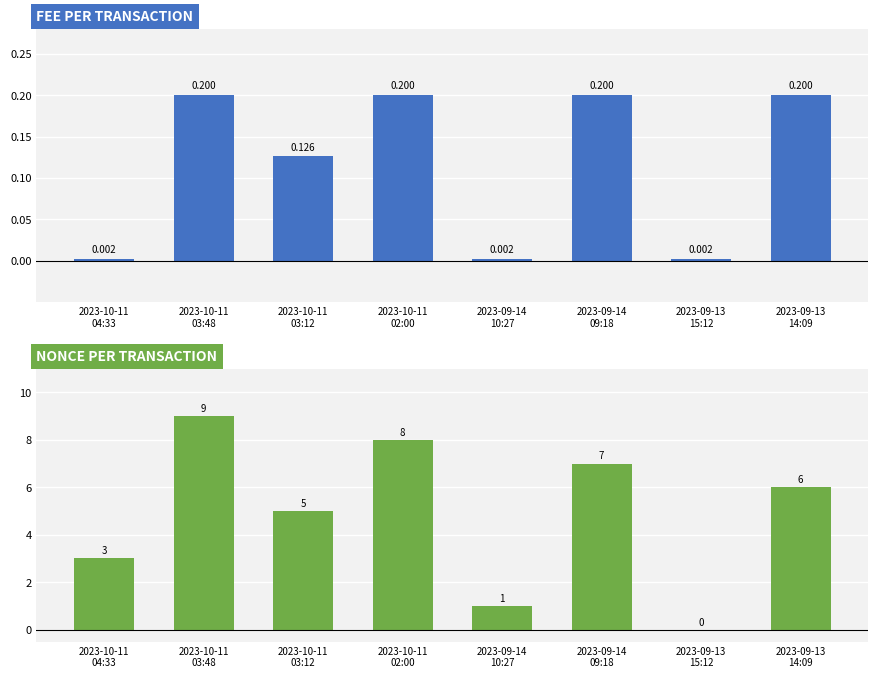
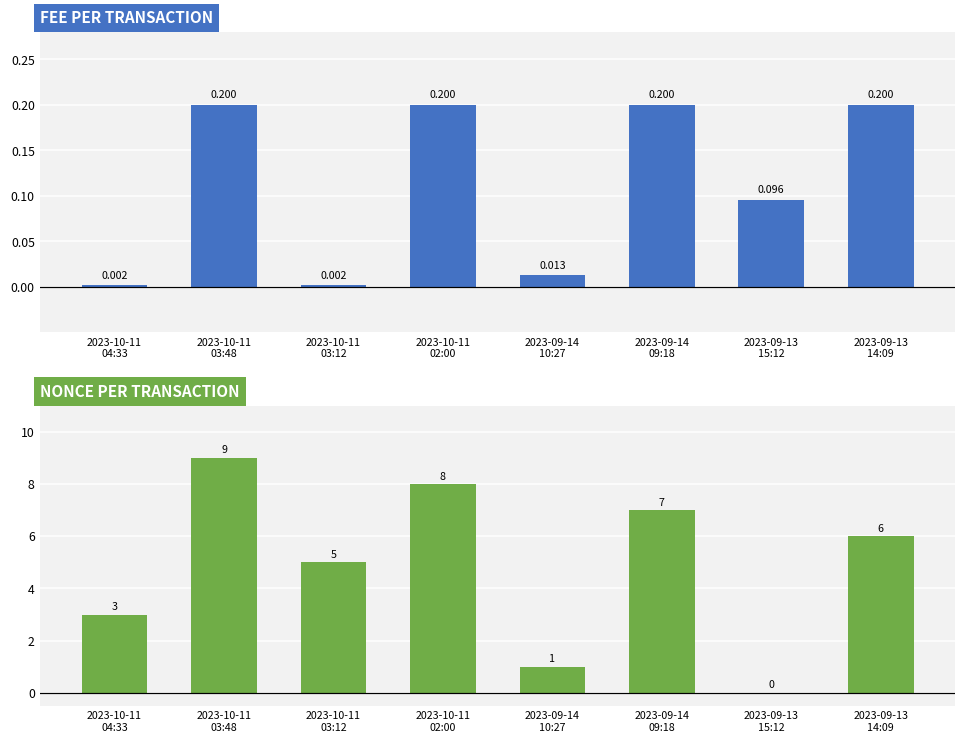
FEE PER TRANSACTION, 2023-10-11 03:12: 0.126 -> 0.002
FEE PER TRANSACTION, 2023-09-14 10:27: 0.002 -> 0.013
FEE PER TRANSACTION, 2023-09-13 15:12: 0.002 -> 0.096
